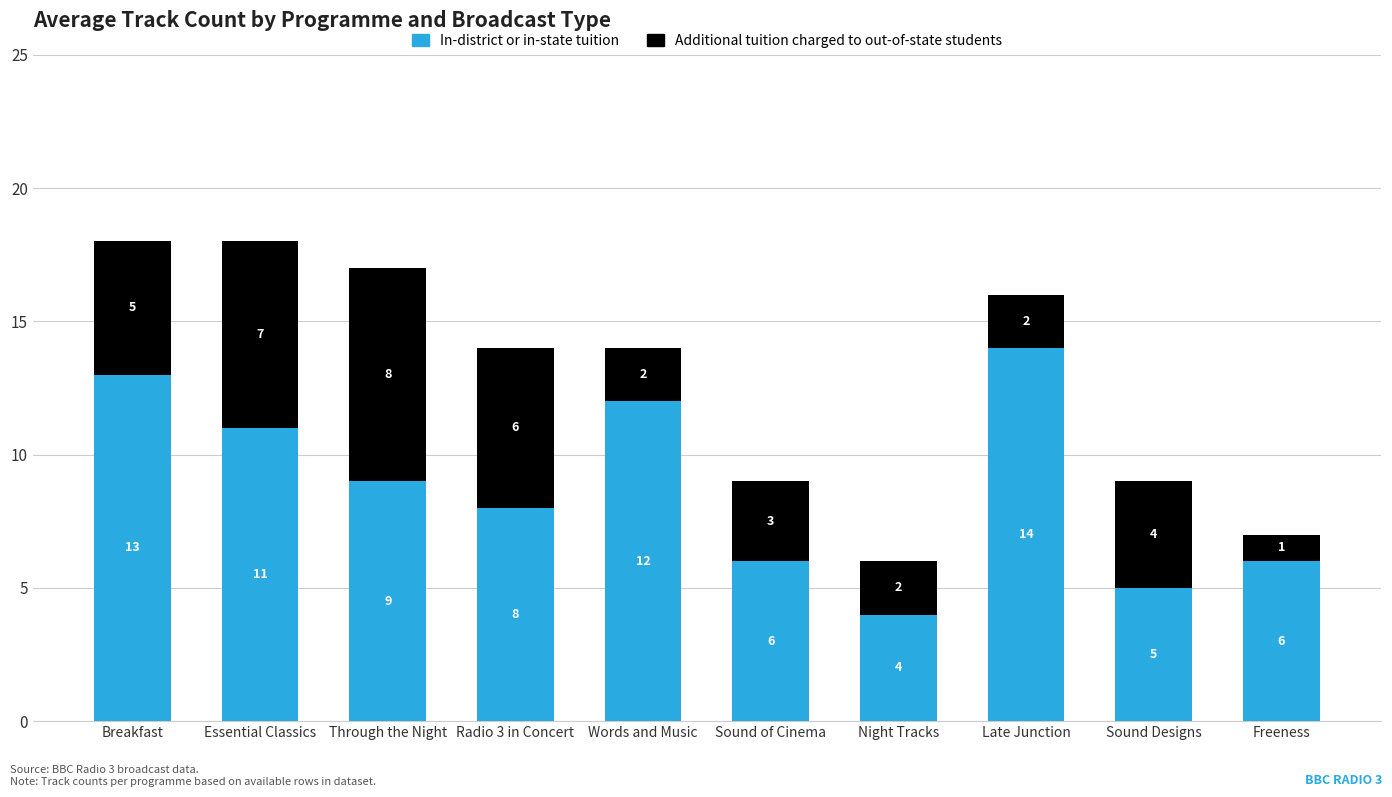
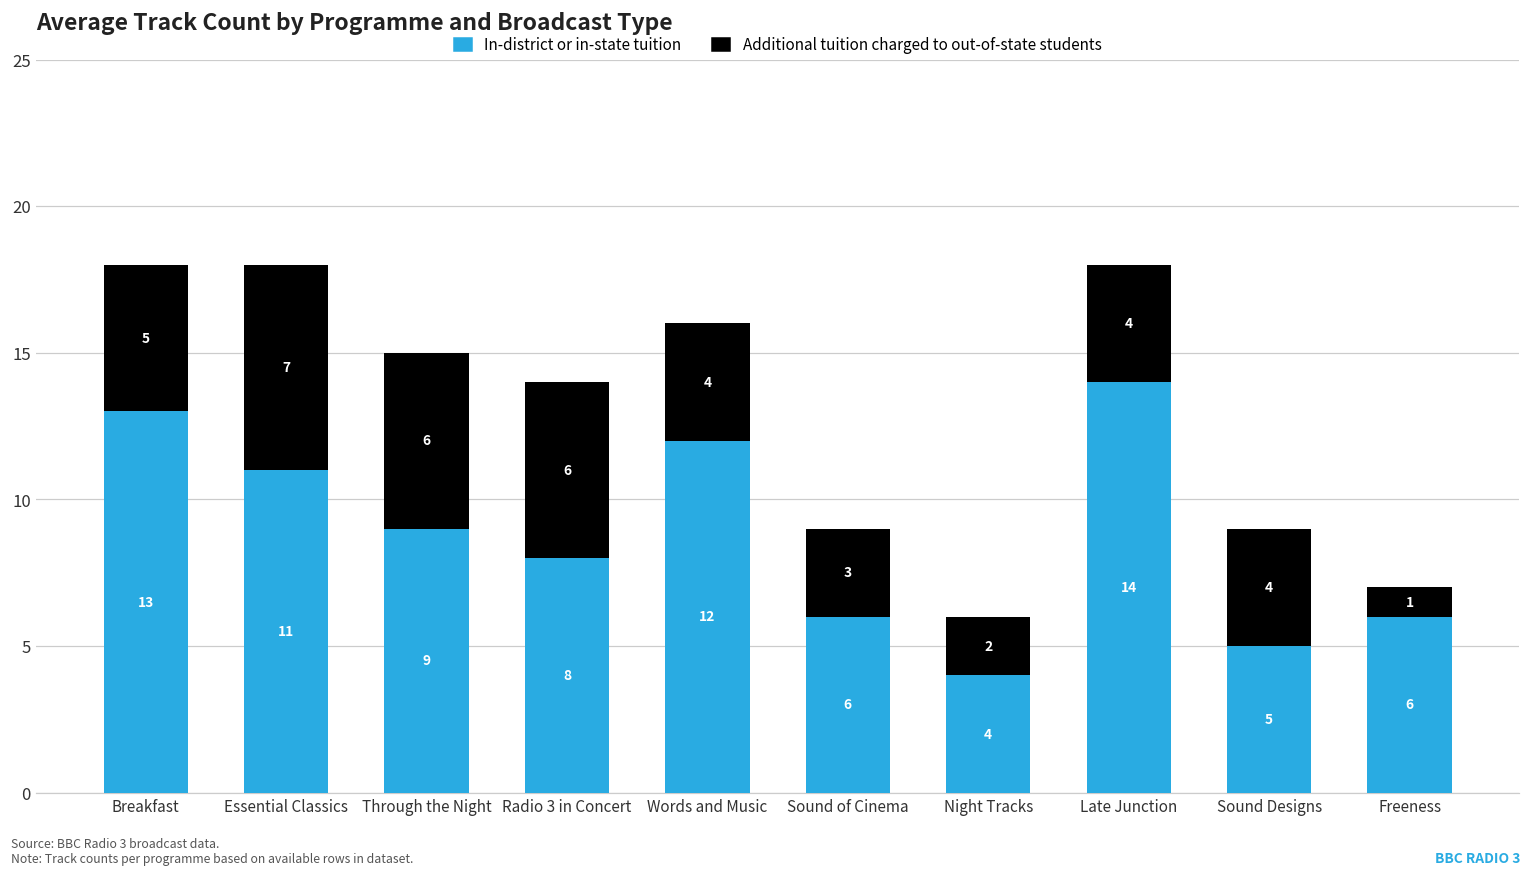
Additional tuition charged to out-of-state students, Through the Night: 8 -> 6
Additional tuition charged to out-of-state students, Words and Music: 2 -> 4
Additional tuition charged to out-of-state students, Late Junction: 2 -> 4
